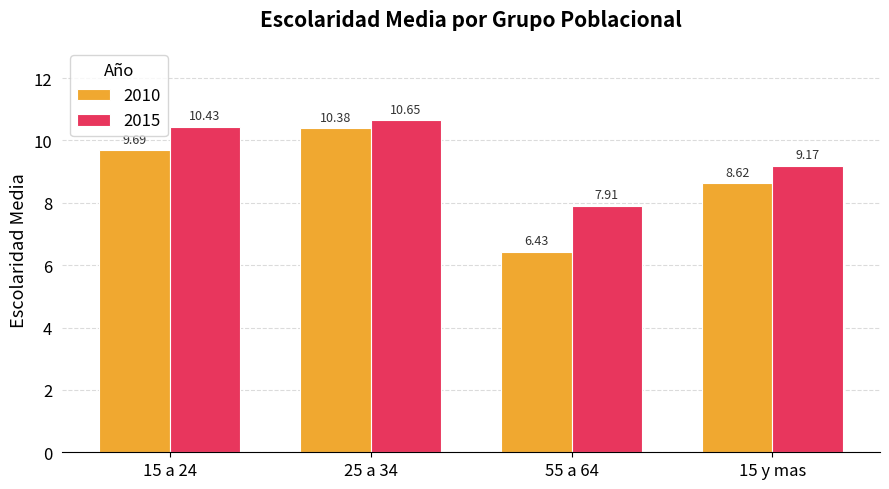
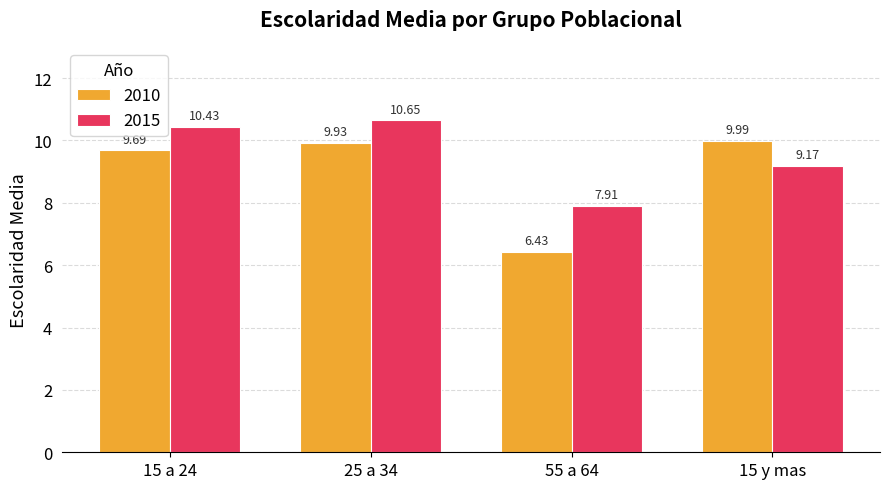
2010, 25 a 34: 10.38 -> 9.93
2010, 15 y mas: 8.62 -> 9.99
